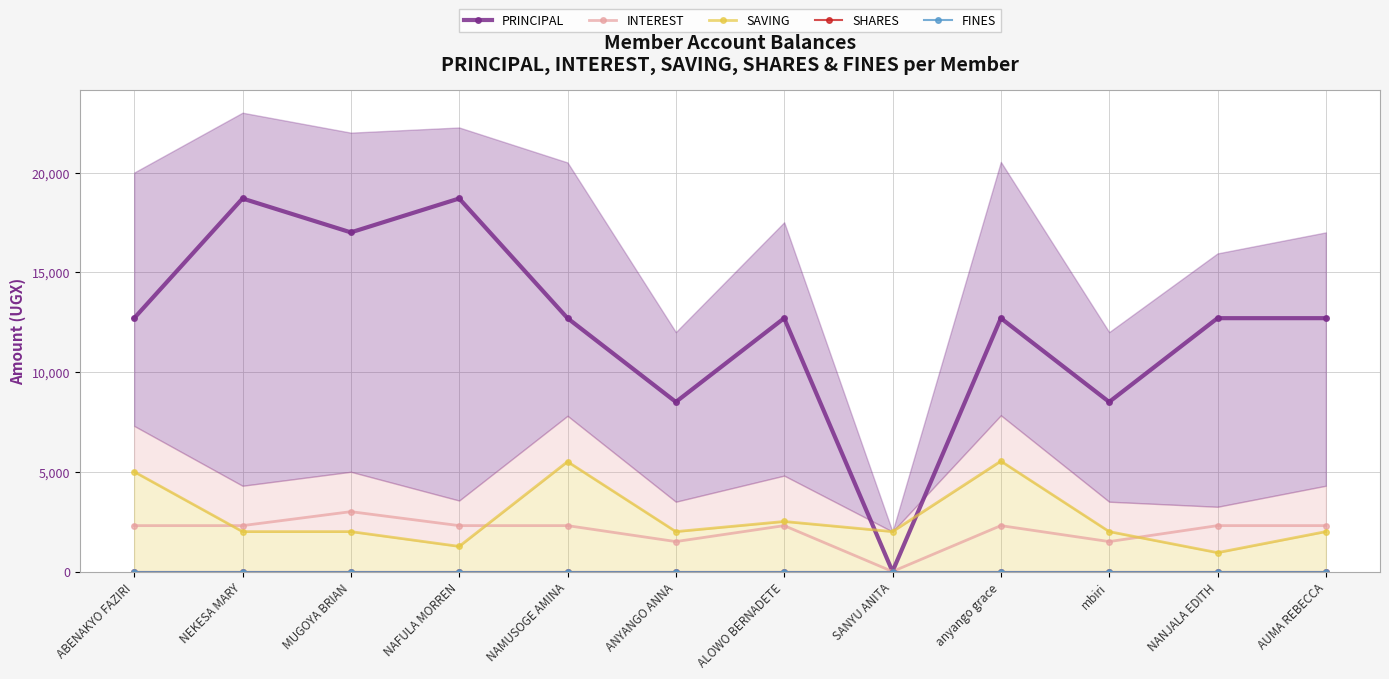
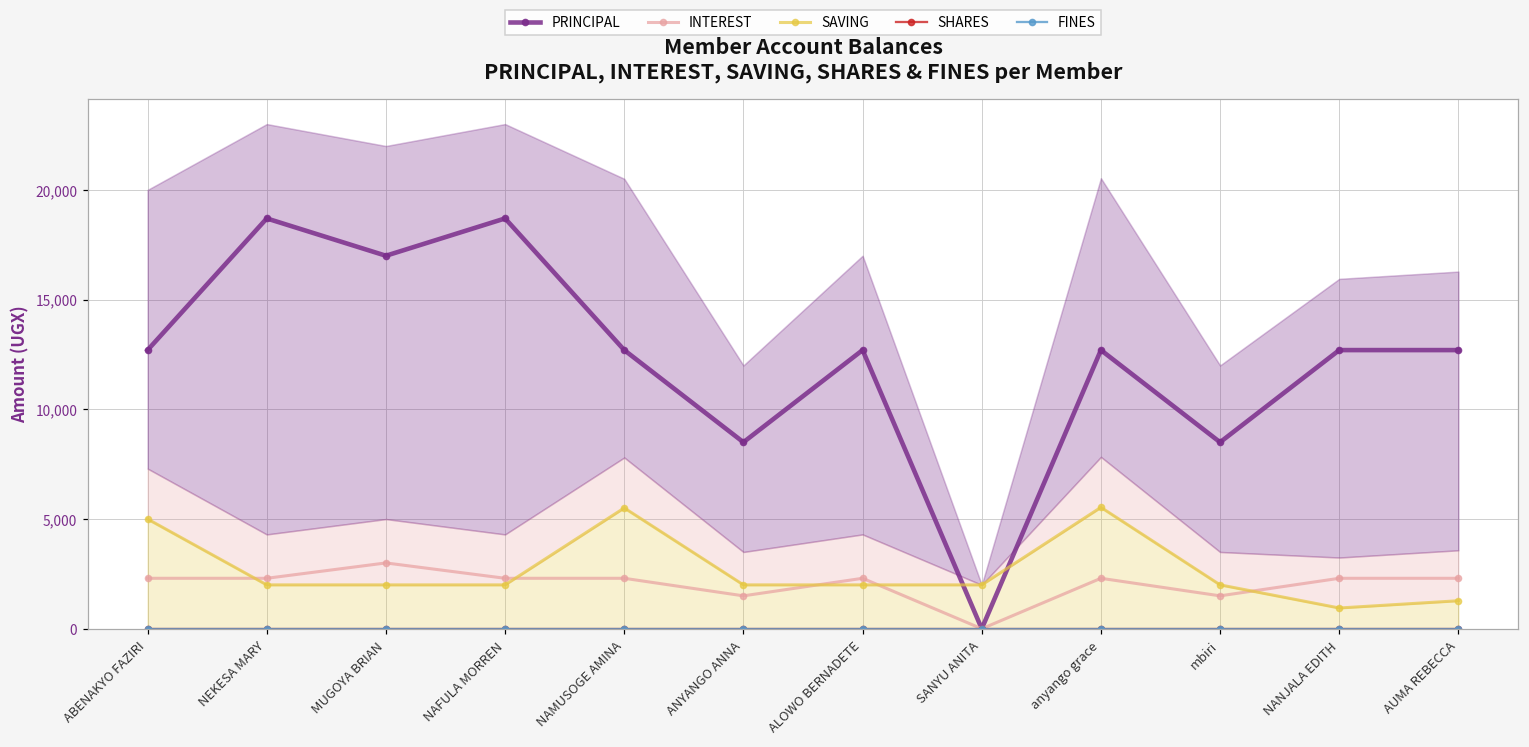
SAVING, NAFULA MORREN: 1,300 -> 2,000
SAVING, ALOWO BERNADETE: 2,500 -> 2,000
SAVING, AUMA REBECCA: 2,000 -> 1,300
